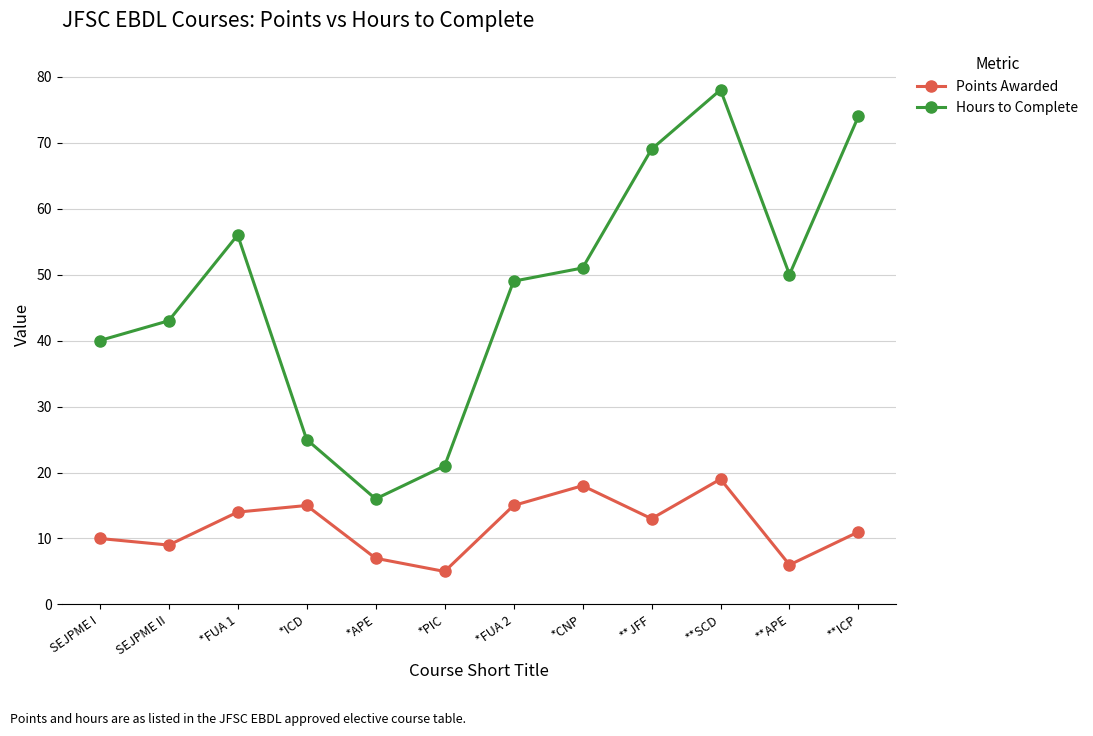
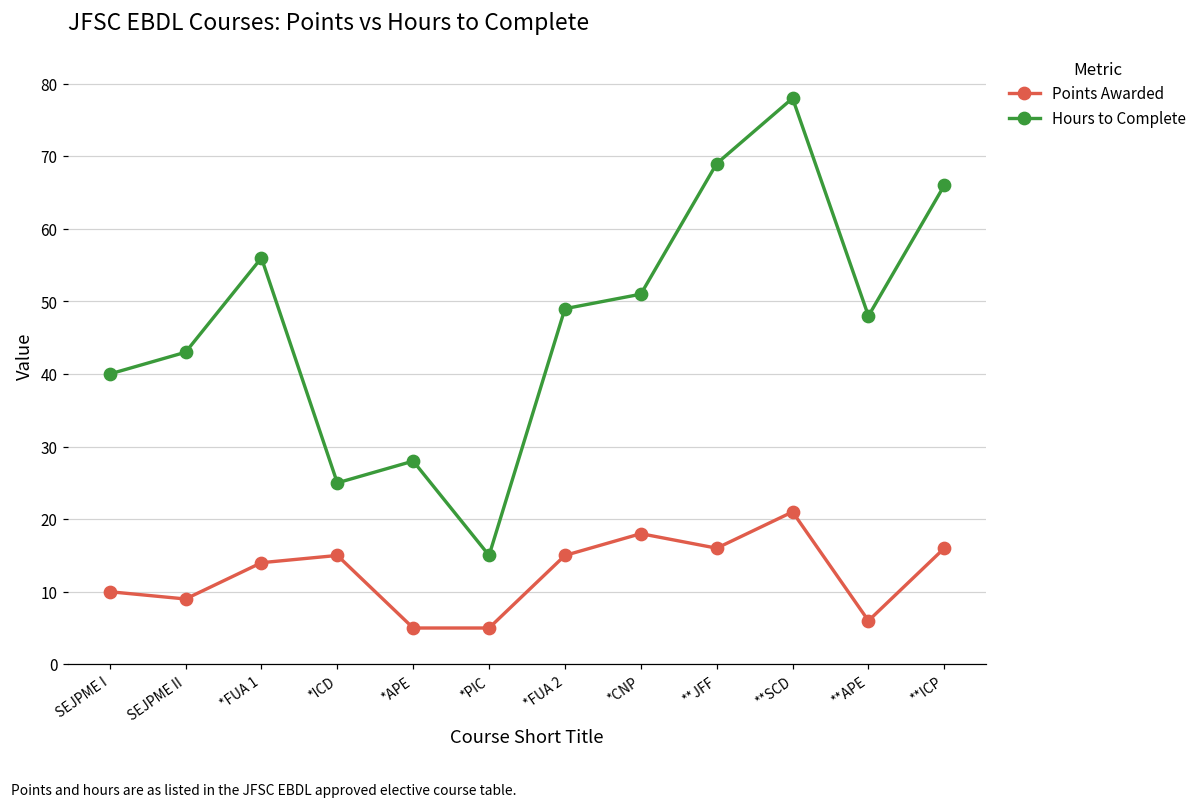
Points Awarded, *APE: 7 -> 5
Hours to Complete, *APE: 16 -> 28
Hours to Complete, *PIC: 21 -> 15
Points Awarded, **JFF: 13 -> 16
Points Awarded, **SCD: 19 -> 21
Hours to Complete, **APE: 50 -> 48
Points Awarded, **ICP: 11 -> 16
Hours to Complete, **ICP: 74 -> 66
